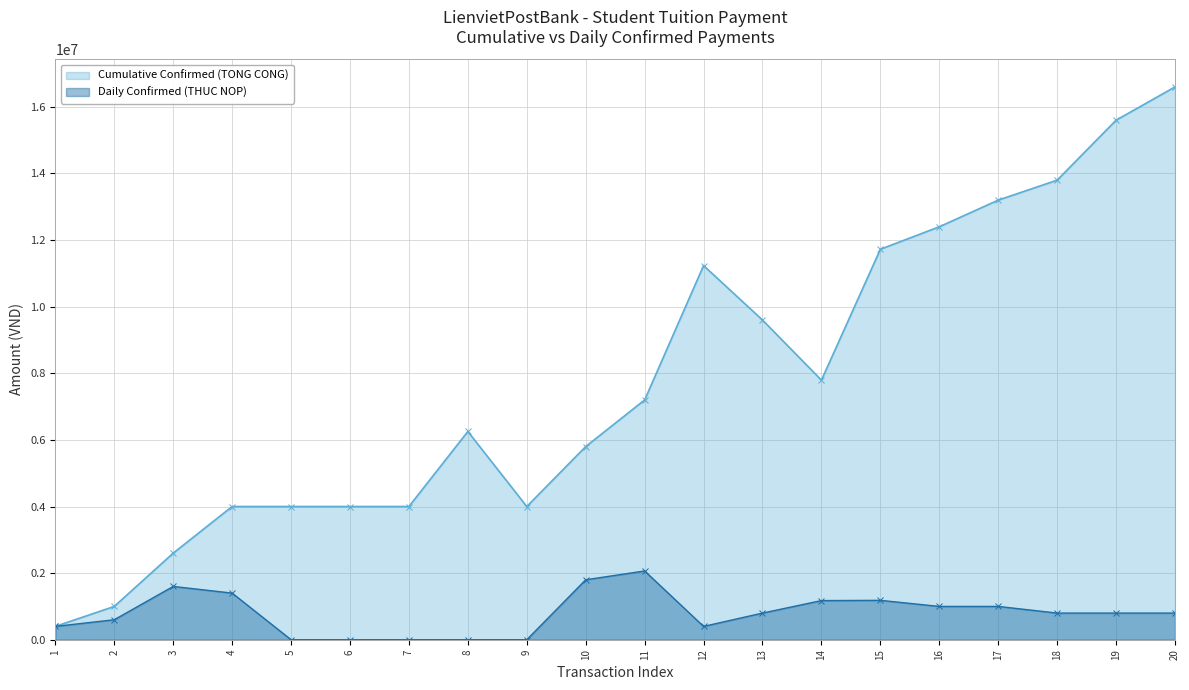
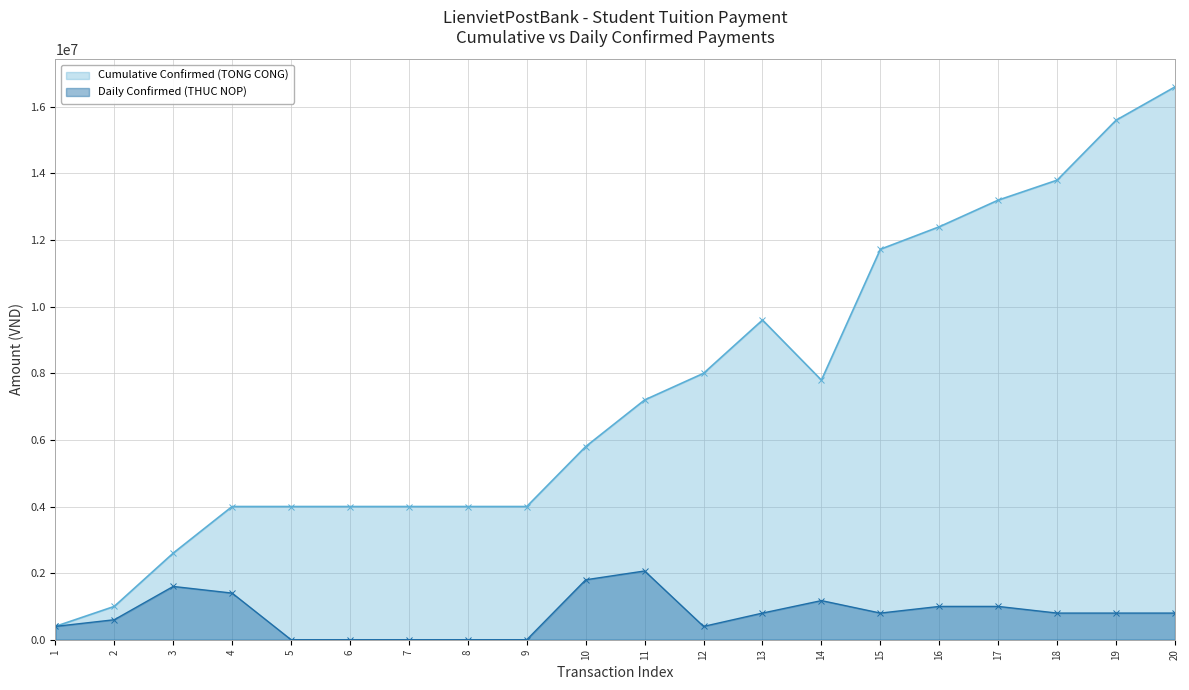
Cumulative Confirmed (TONG CONG), 8: 6300000 -> 4000000
Cumulative Confirmed (TONG CONG), 12: 11200000 -> 8000000
Daily Confirmed (THUC NOP), 15: 1200000 -> 800000
